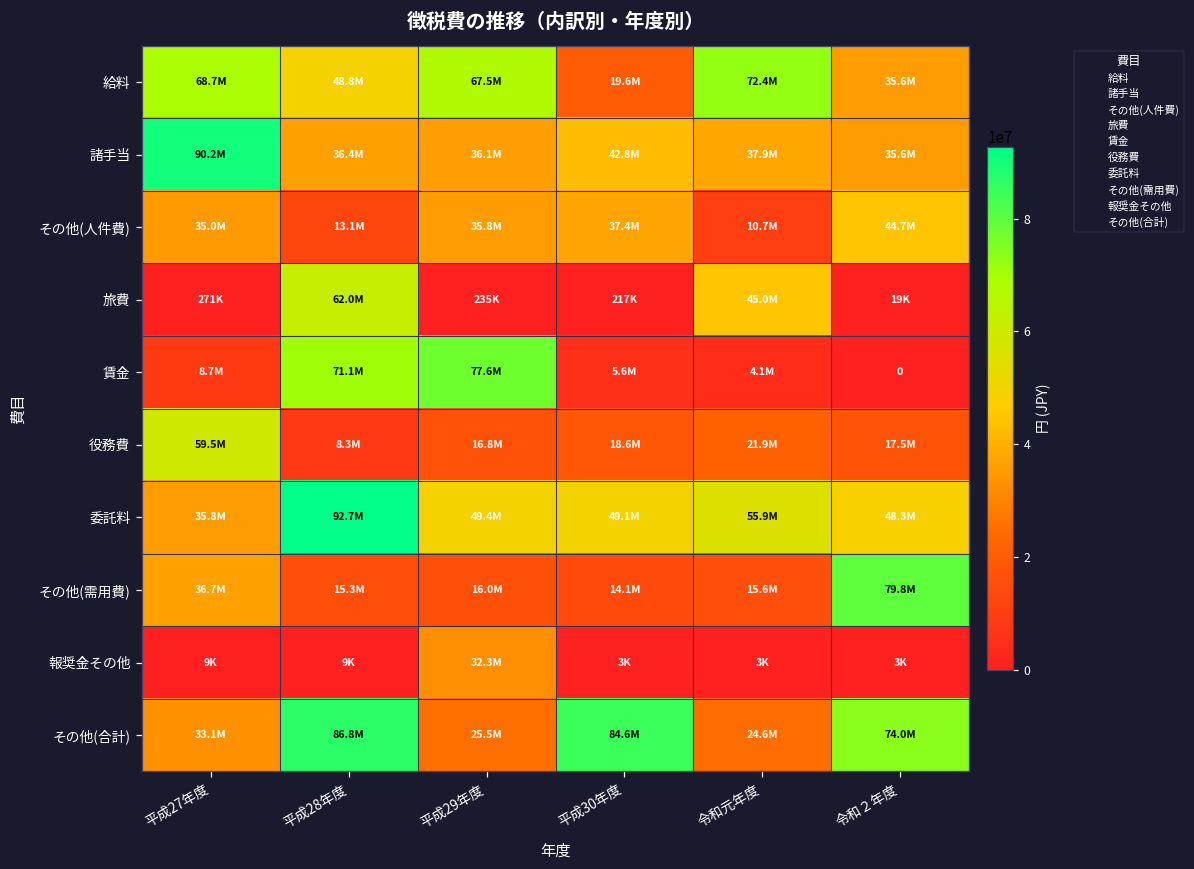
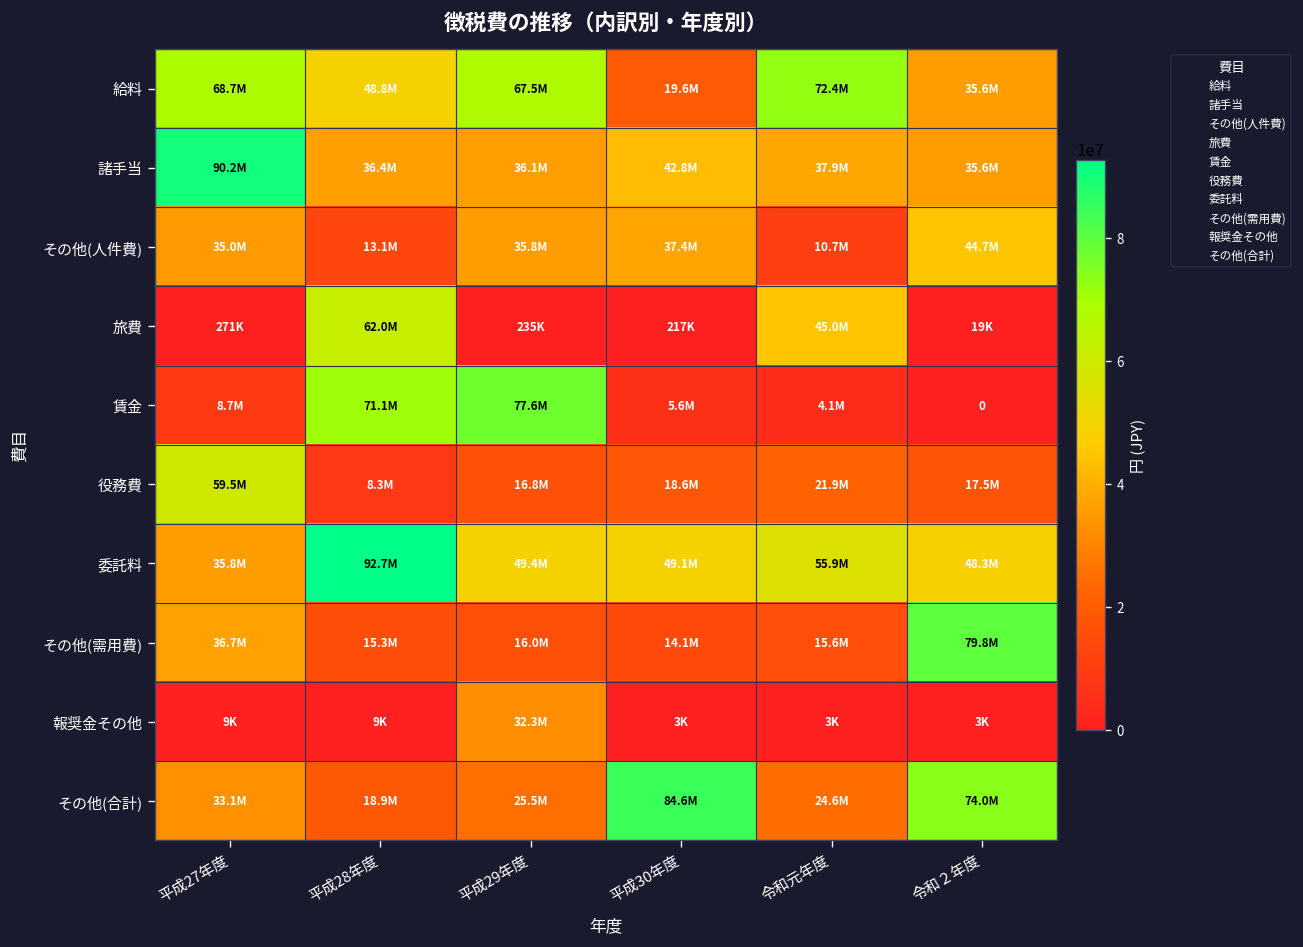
その他(合計), 平成28年度: 86.8M -> 18.9M
